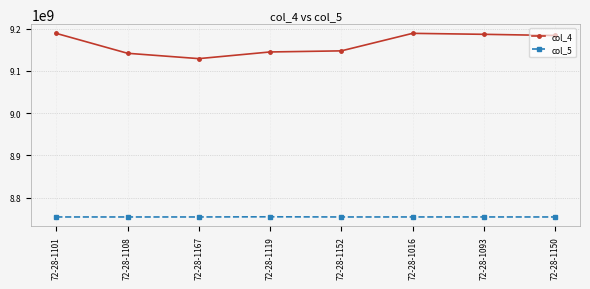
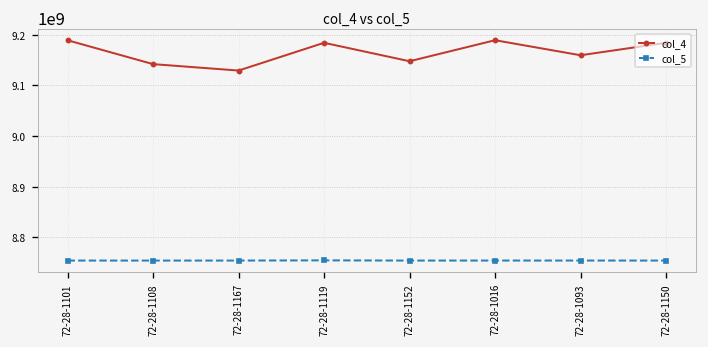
col_4, 72-28-1119: 9140000000 -> 9180000000
col_4, 72-28-1093: 9190000000 -> 9160000000
